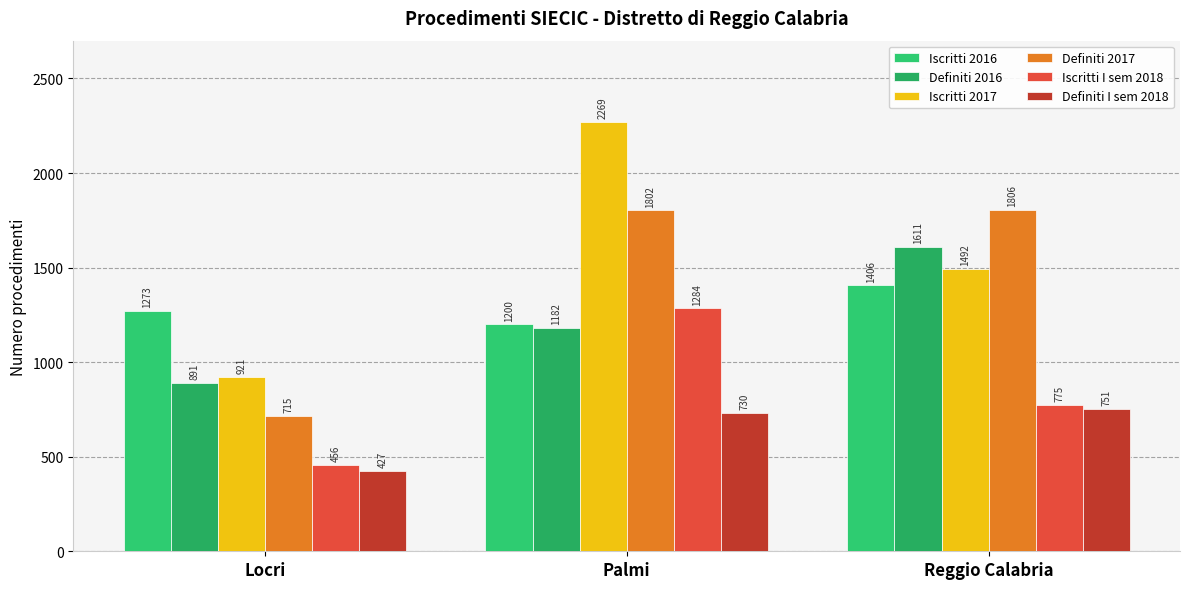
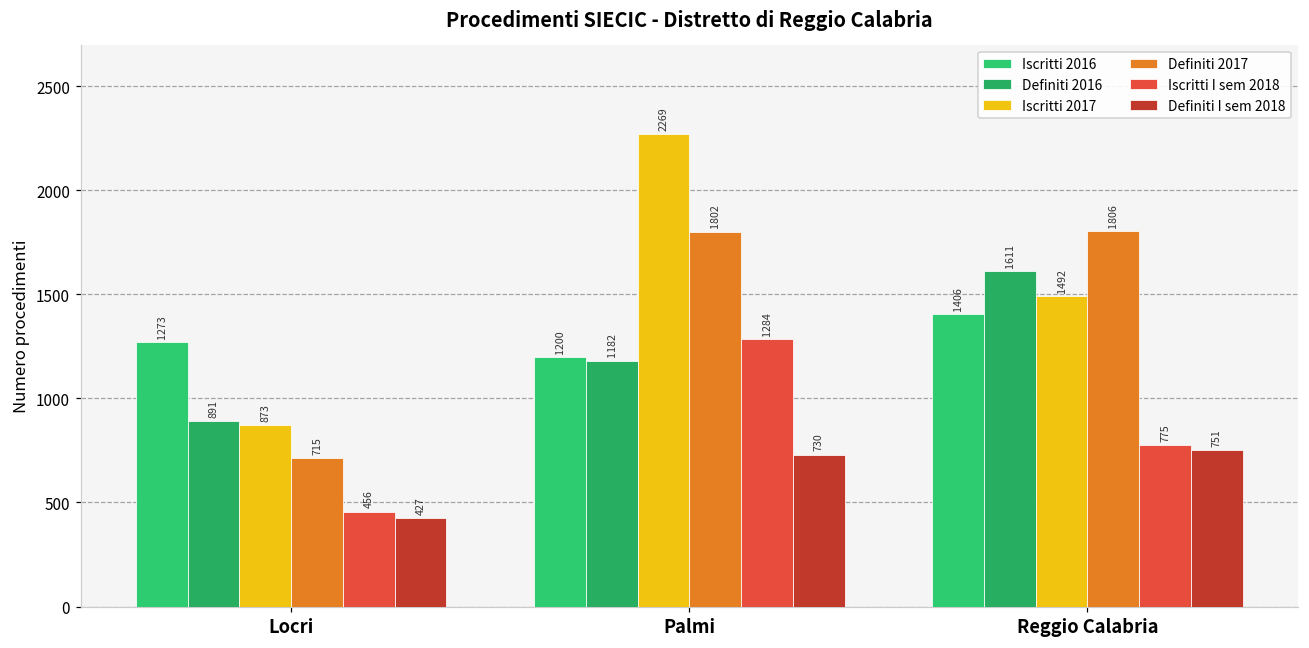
Iscritti 2017, Locri: 921 -> 873
